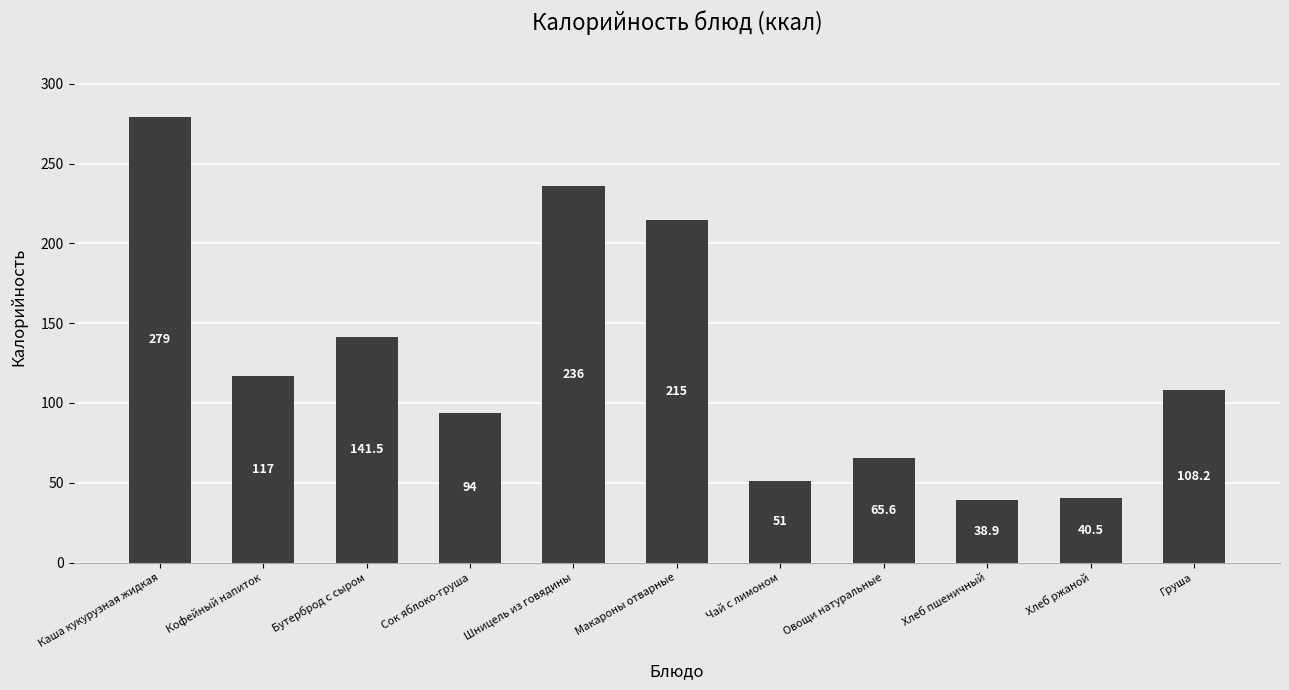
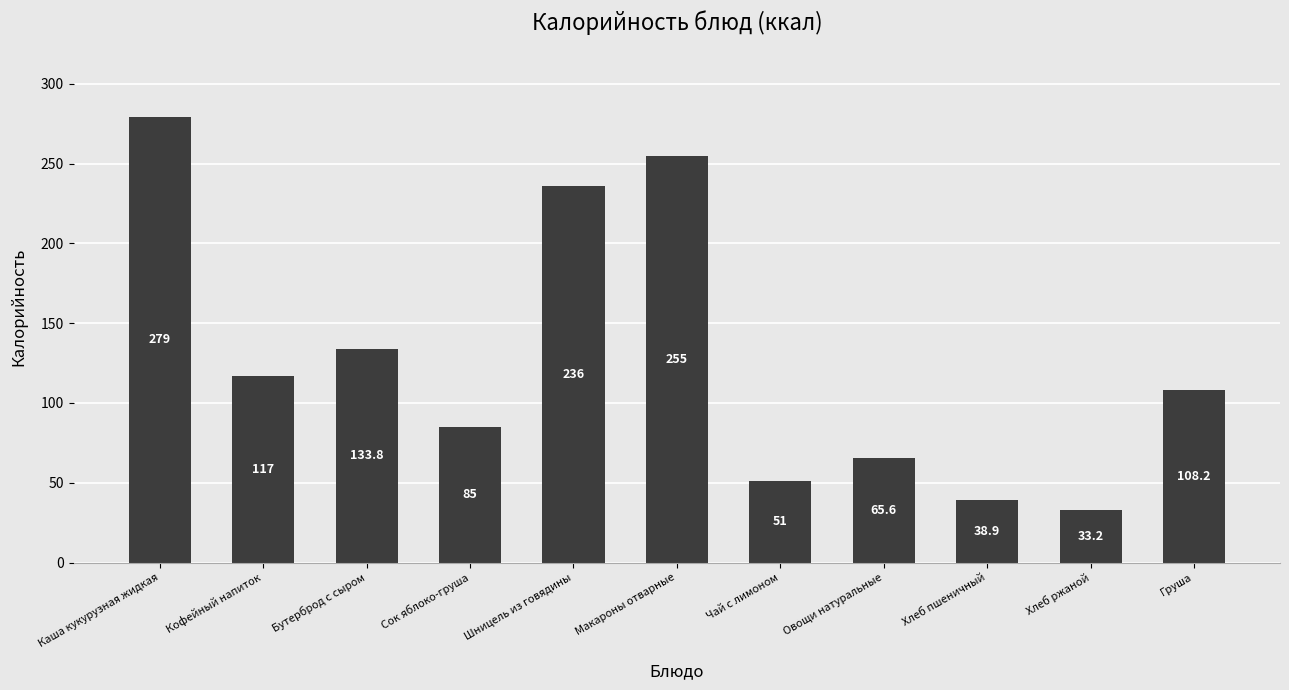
Бутерброд с сыром: 141.5 -> 133.8
Сок яблоко-груша: 94 -> 85
Макароны отварные: 215 -> 255
Хлеб ржаной: 40.5 -> 33.2
